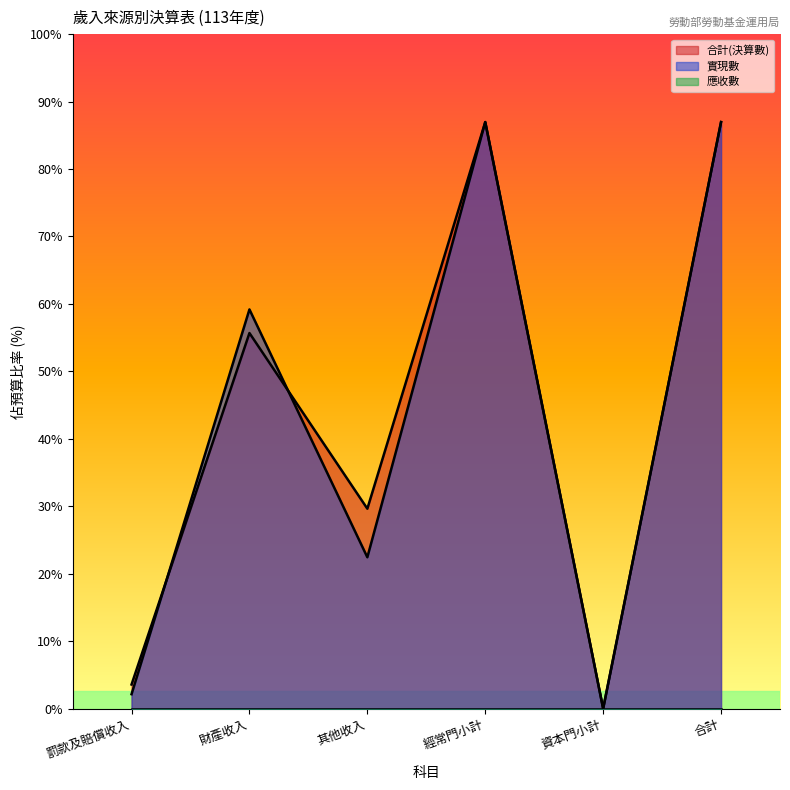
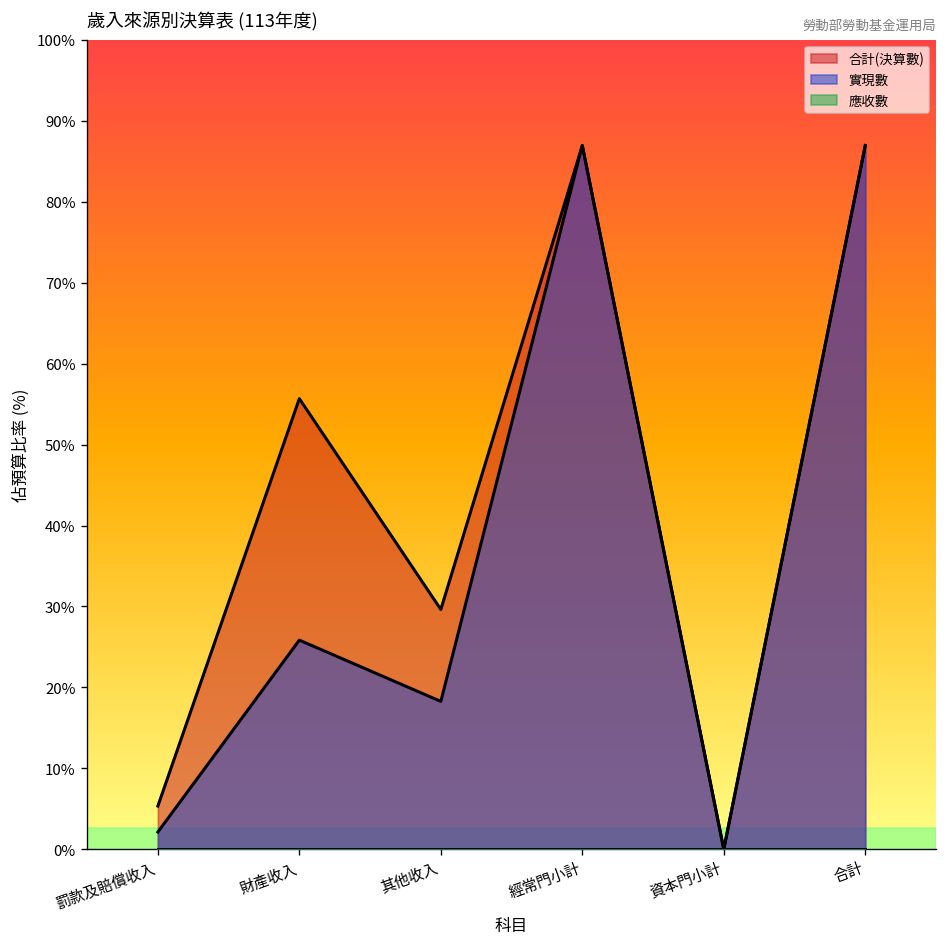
合計(決算數), 罰款及賠償收入: 4% -> 5%
實現數, 財產收入: 59% -> 26%
實現數, 其他收入: 22% -> 18%
